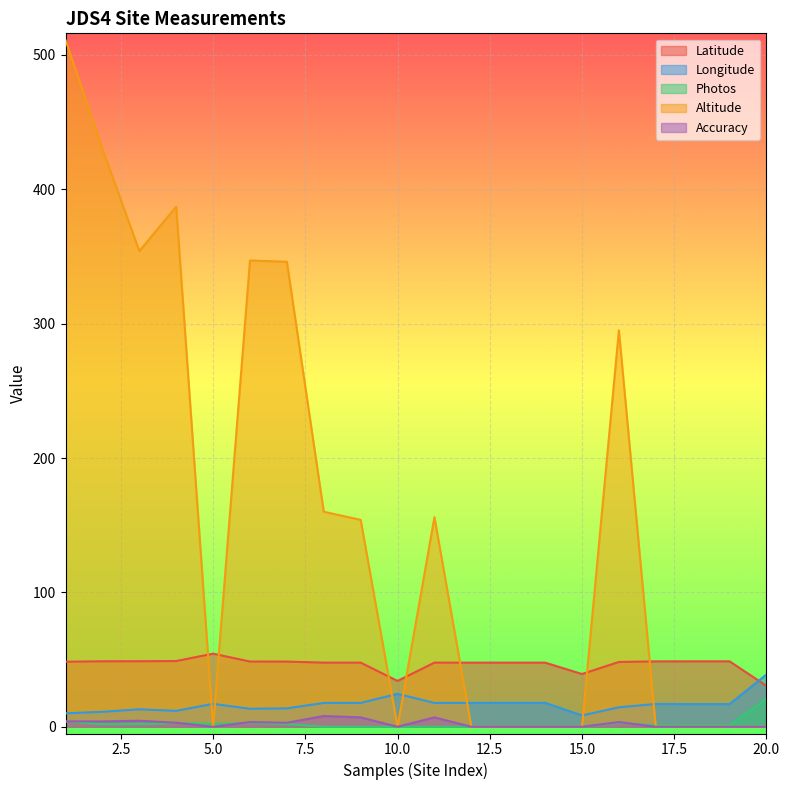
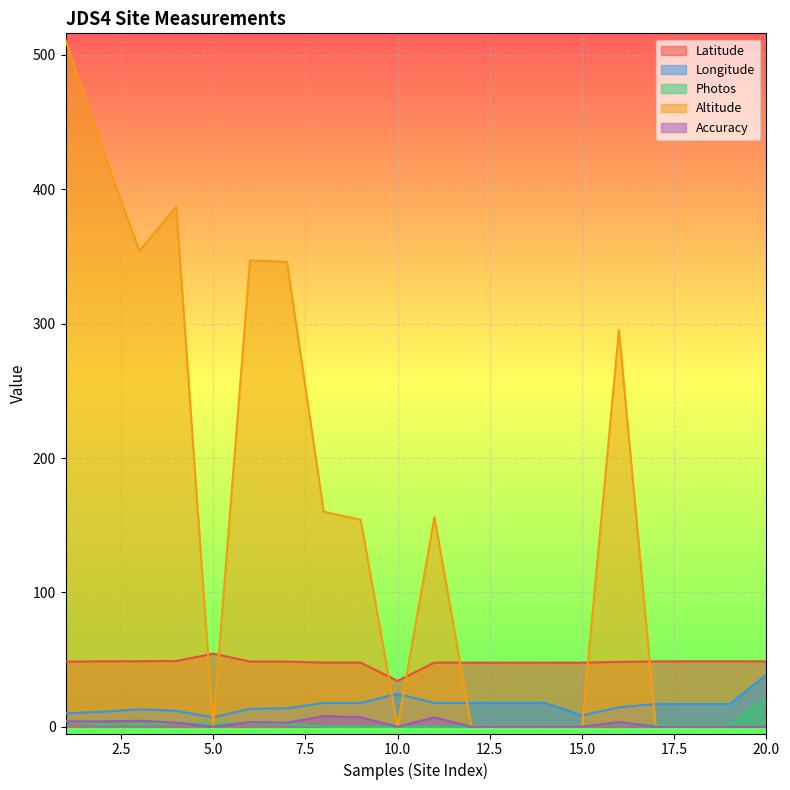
Longitude, 5.0: 17 -> 7
Latitude, 15.0: 39 -> 48
Latitude, 20.0: 30 -> 49
